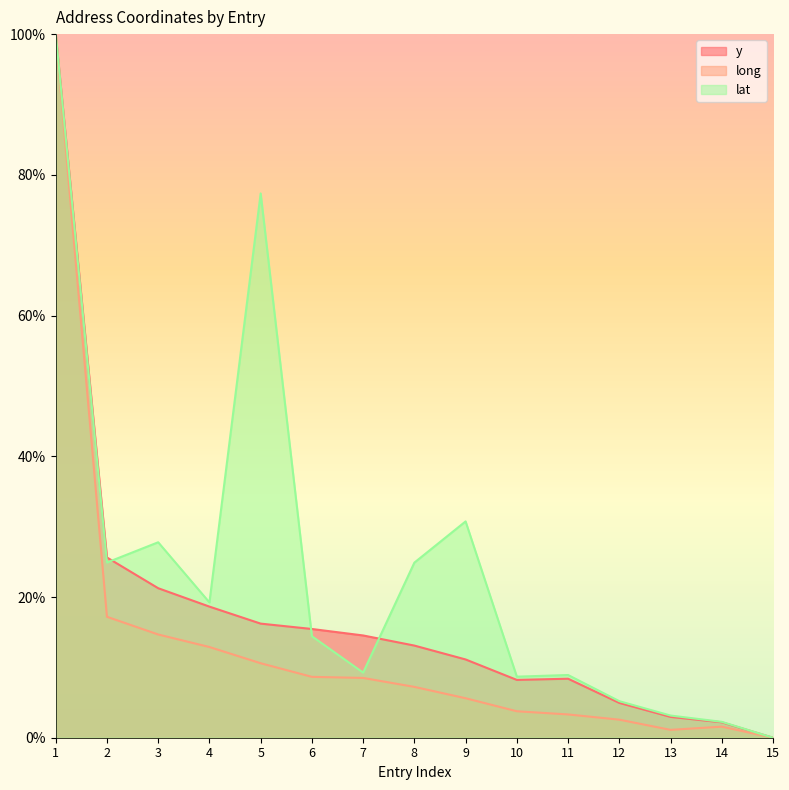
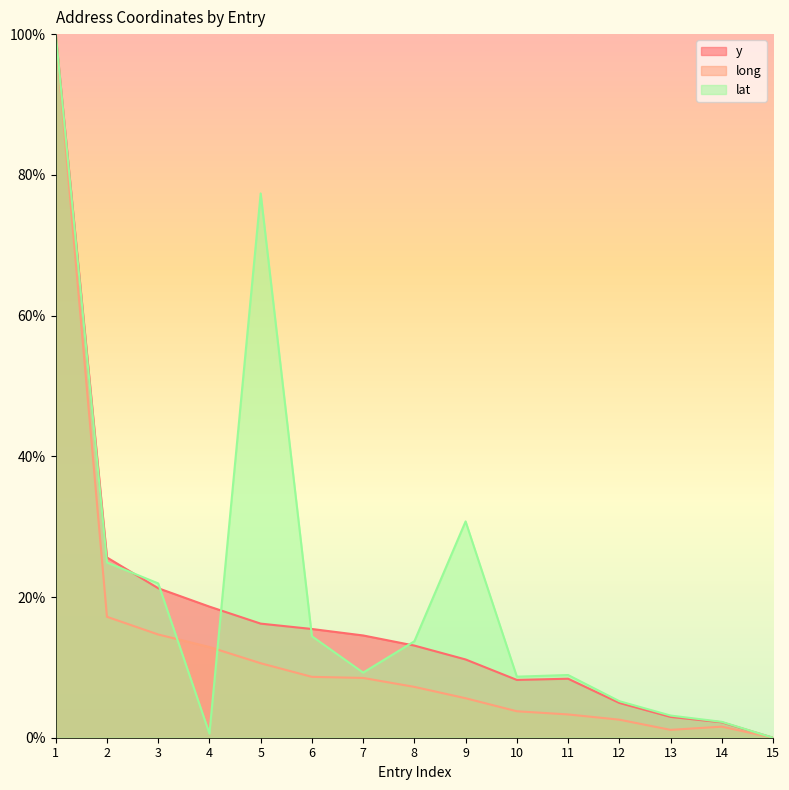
lat, 3: 28% -> 22%
lat, 4: 19% -> 1%
lat, 8: 25% -> 14%
